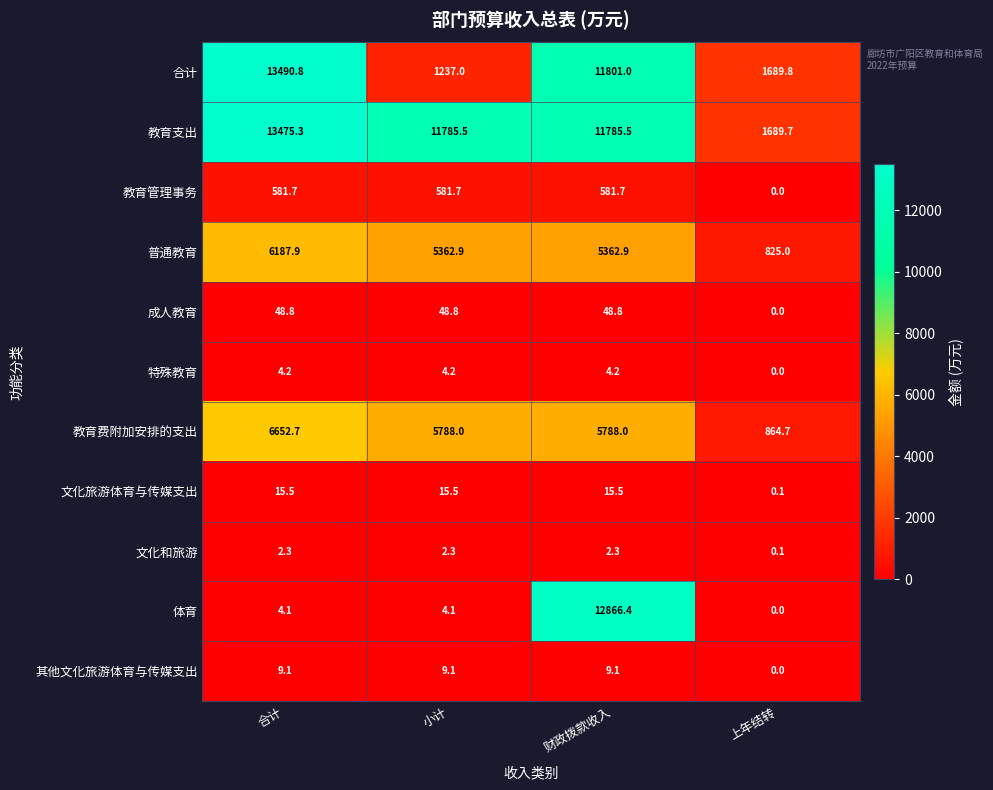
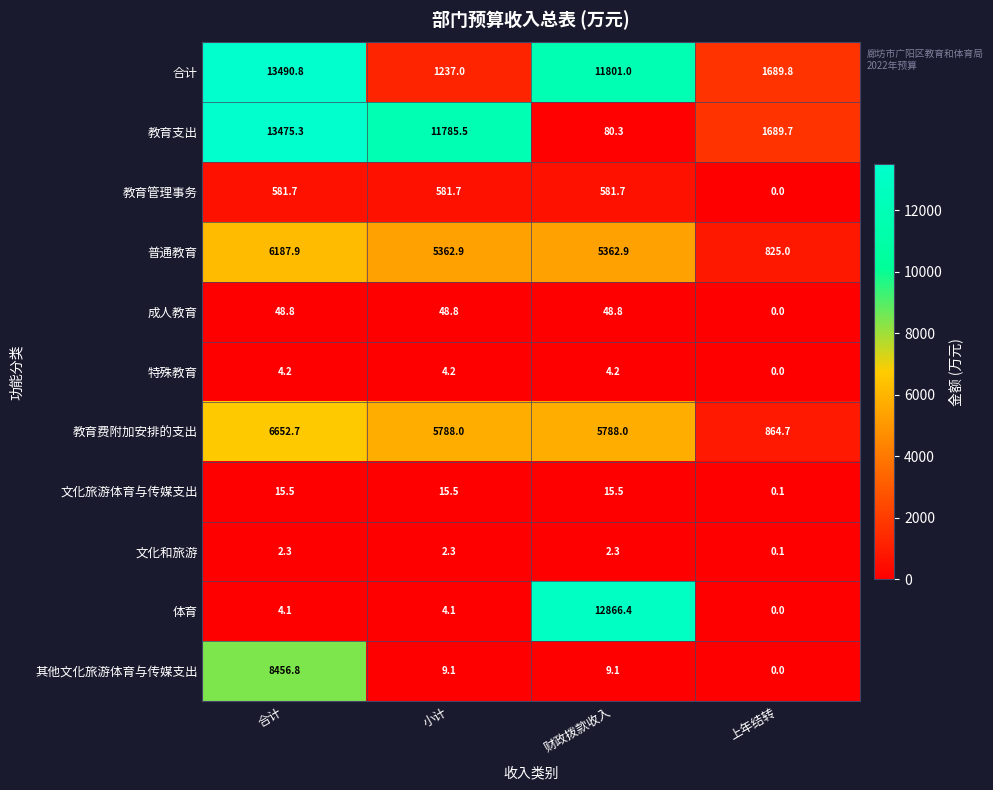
教育支出, 财政拨款收入: 11785.5 -> 80.3
其他文化旅游体育与传媒支出, 合计: 9.1 -> 8456.8
